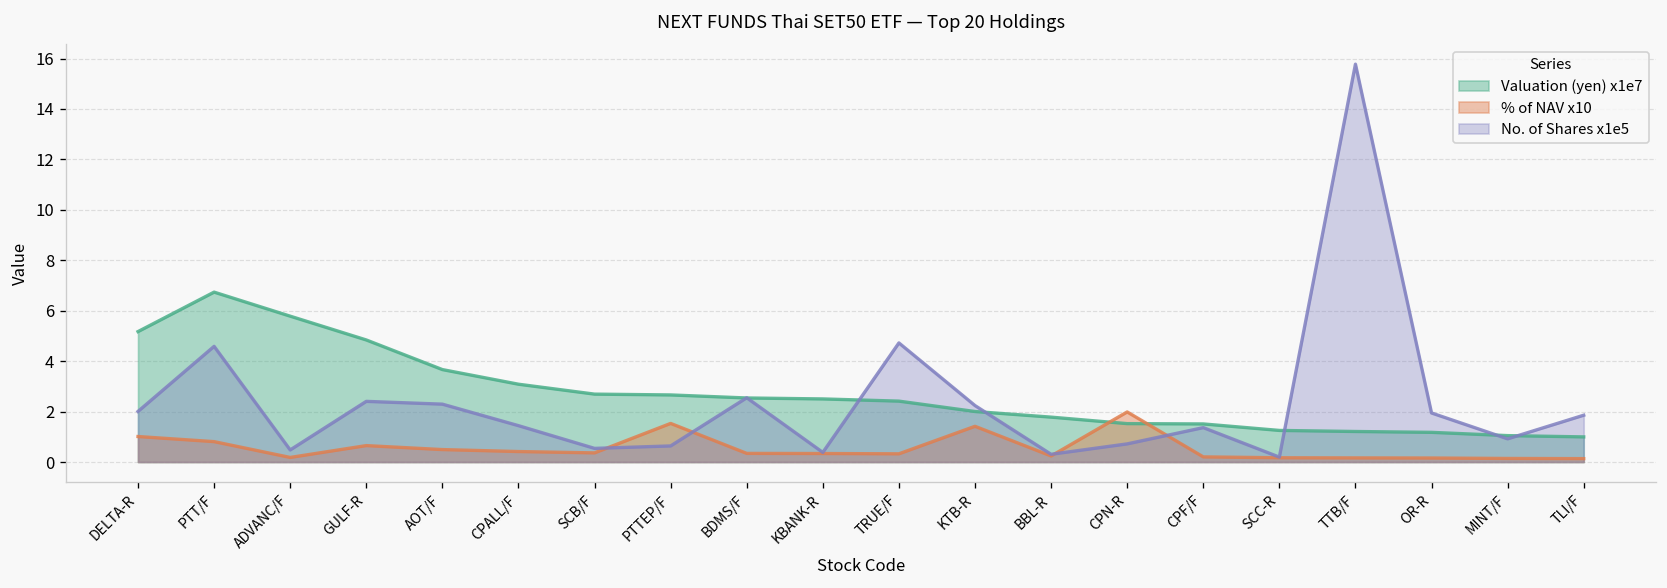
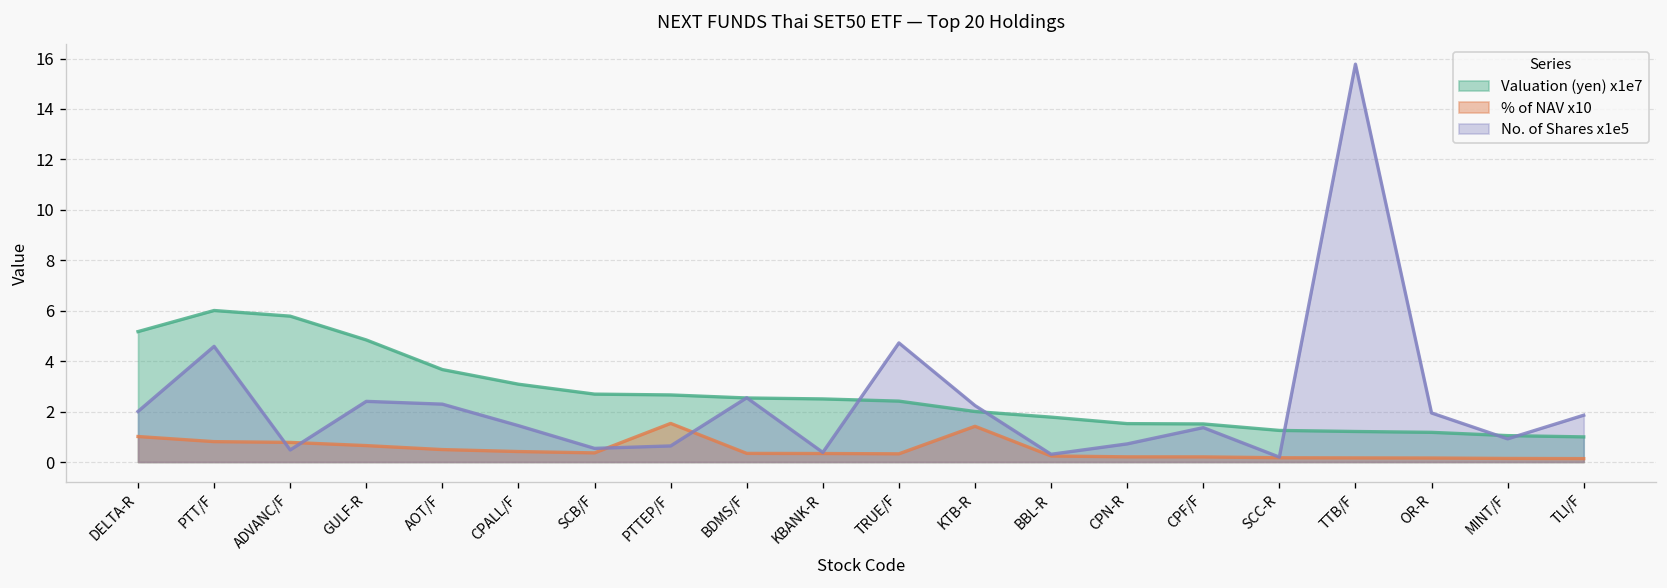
Valuation (yen) x1e7, PTT/F: 6.7 -> 6.0
% of NAV x10, ADVANC/F: 0.2 -> 0.8
% of NAV x10, CPN-R: 2.0 -> 0.2
